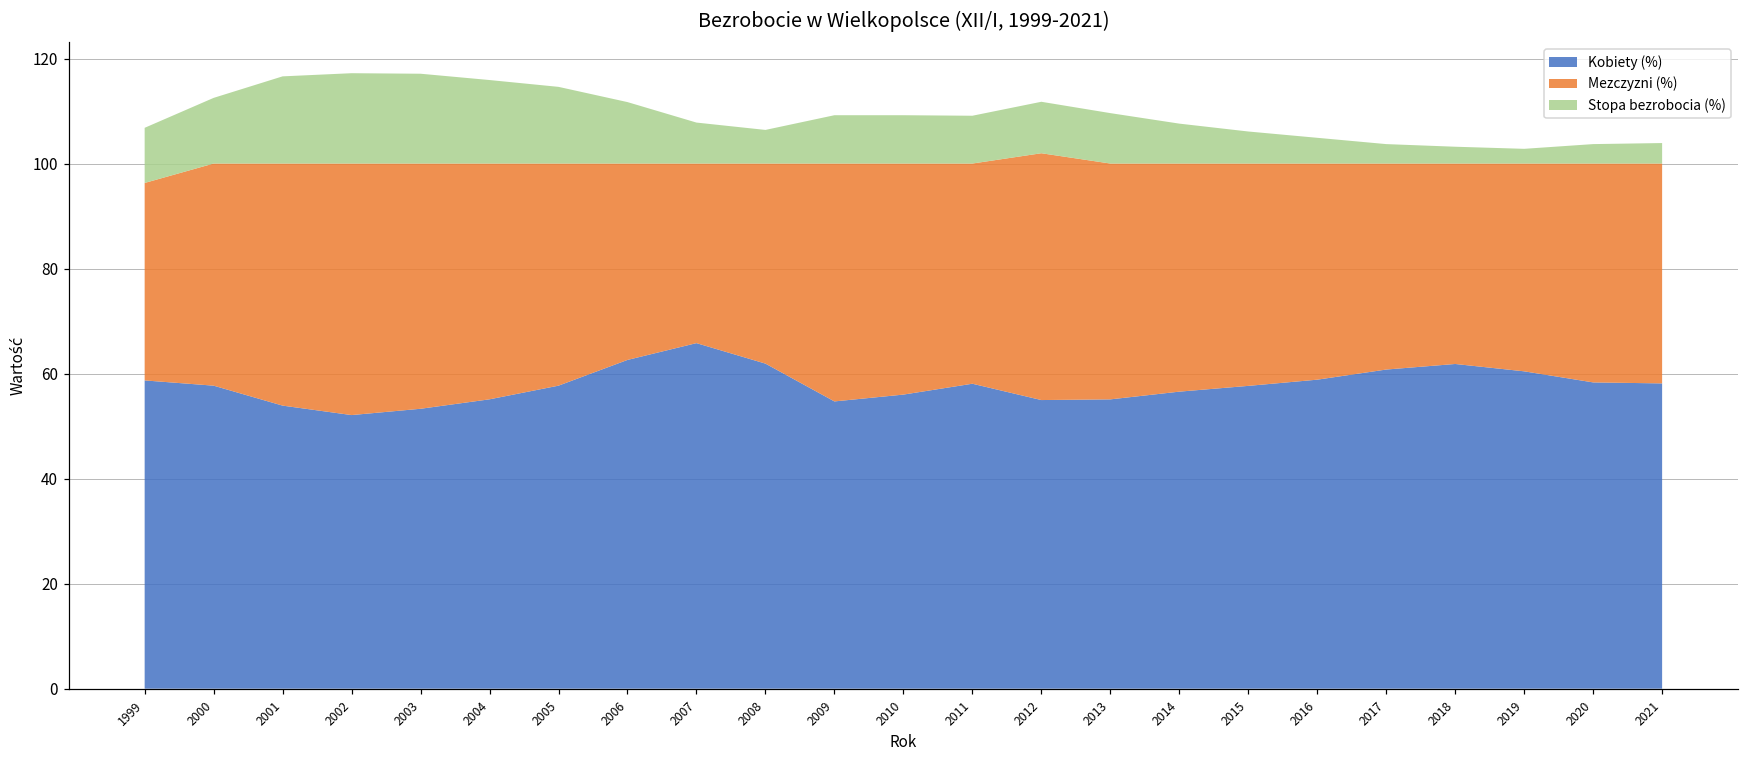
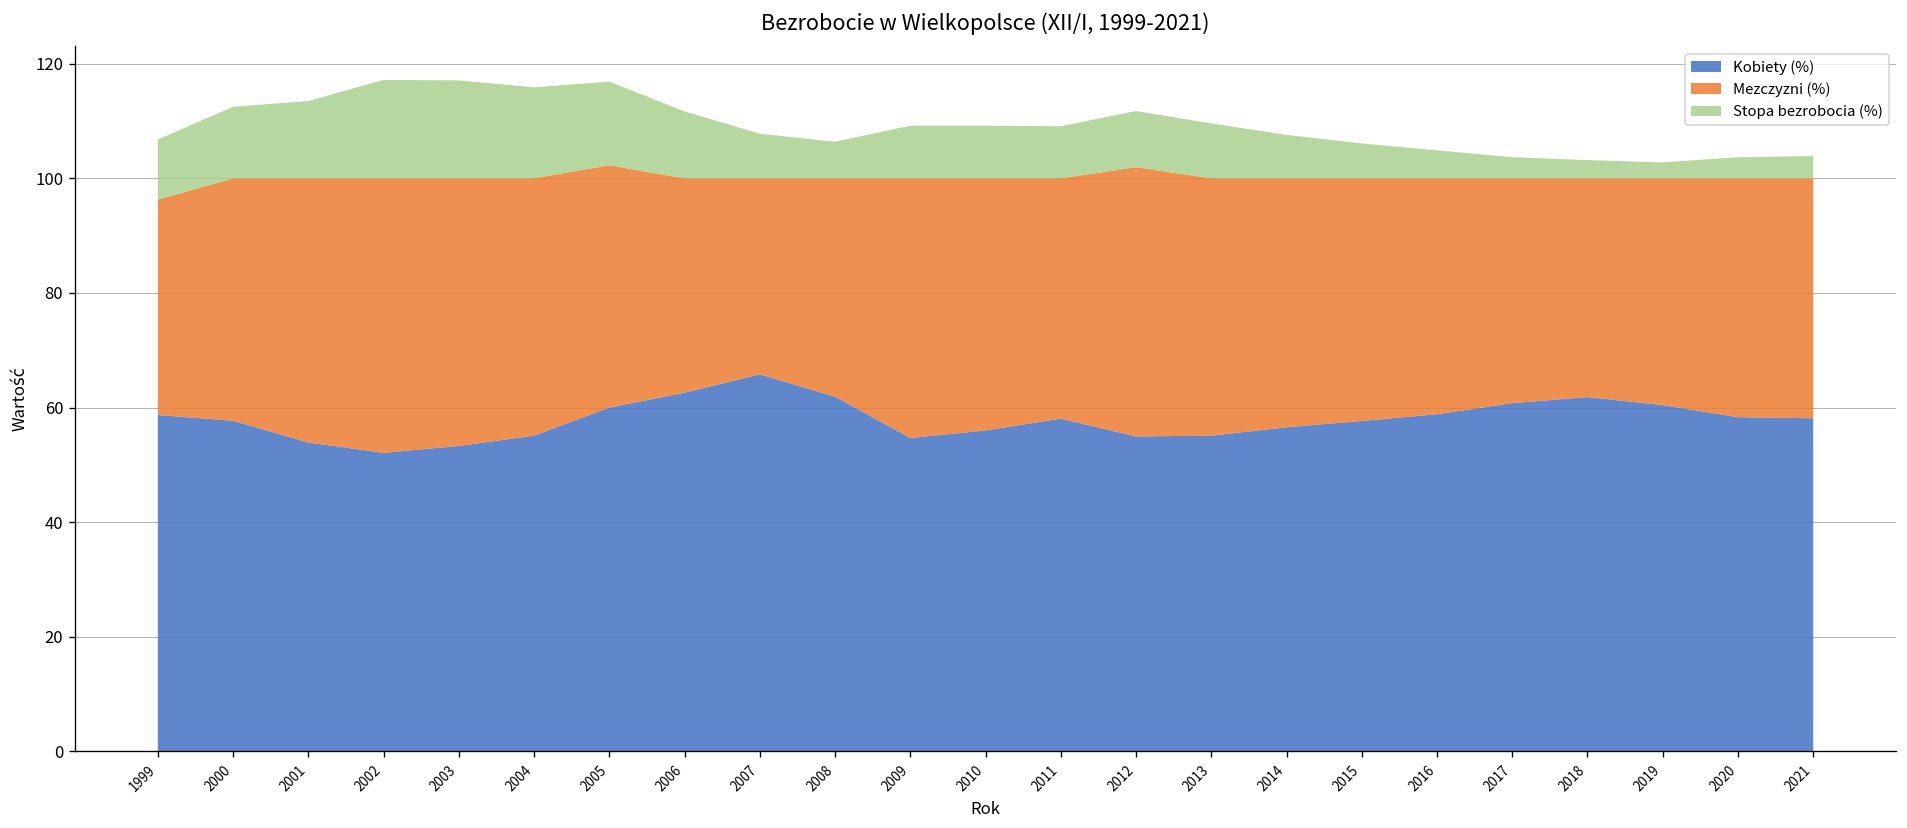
Stopa bezrobocia (%), 2001: 17 -> 14
Kobiety (%), 2005: 58 -> 60
